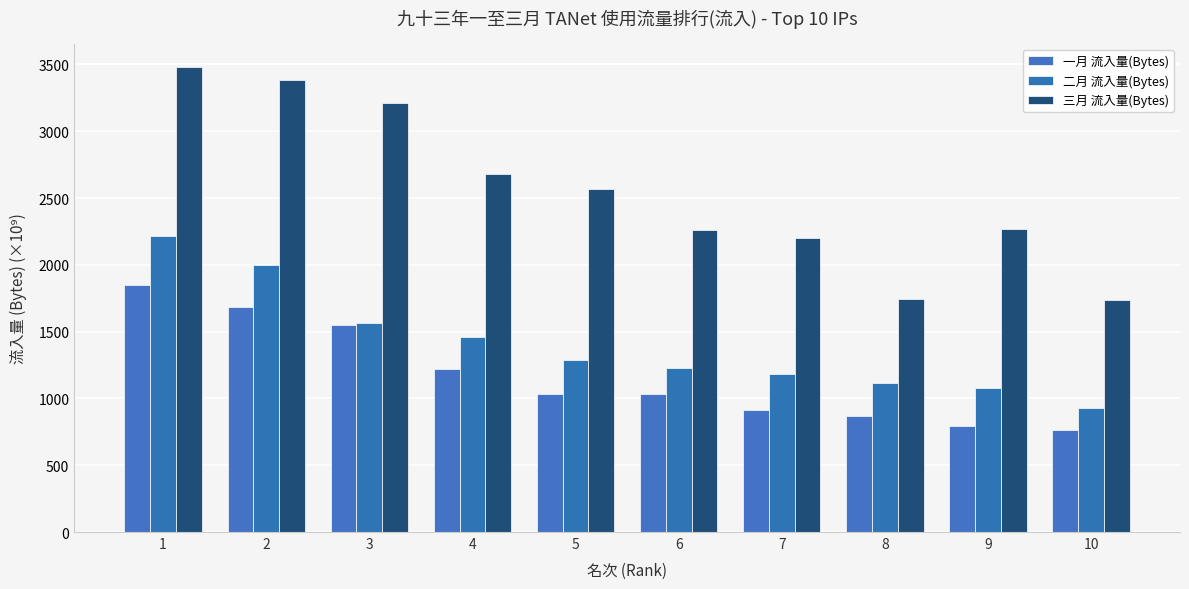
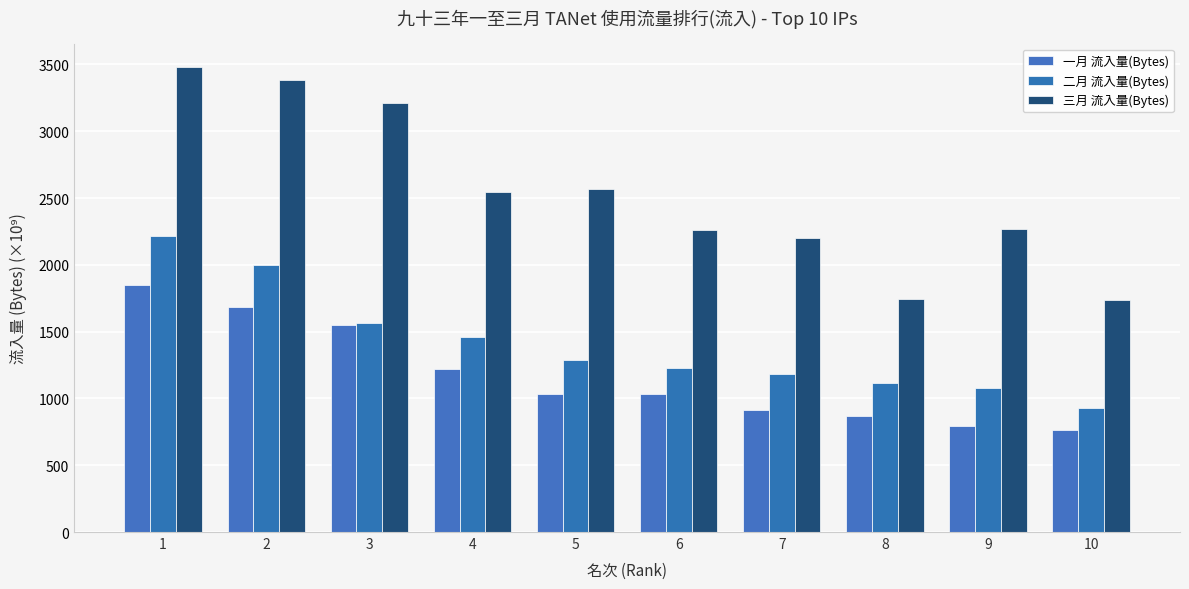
三月 流入量(Bytes), 4: 2680 -> 2540
